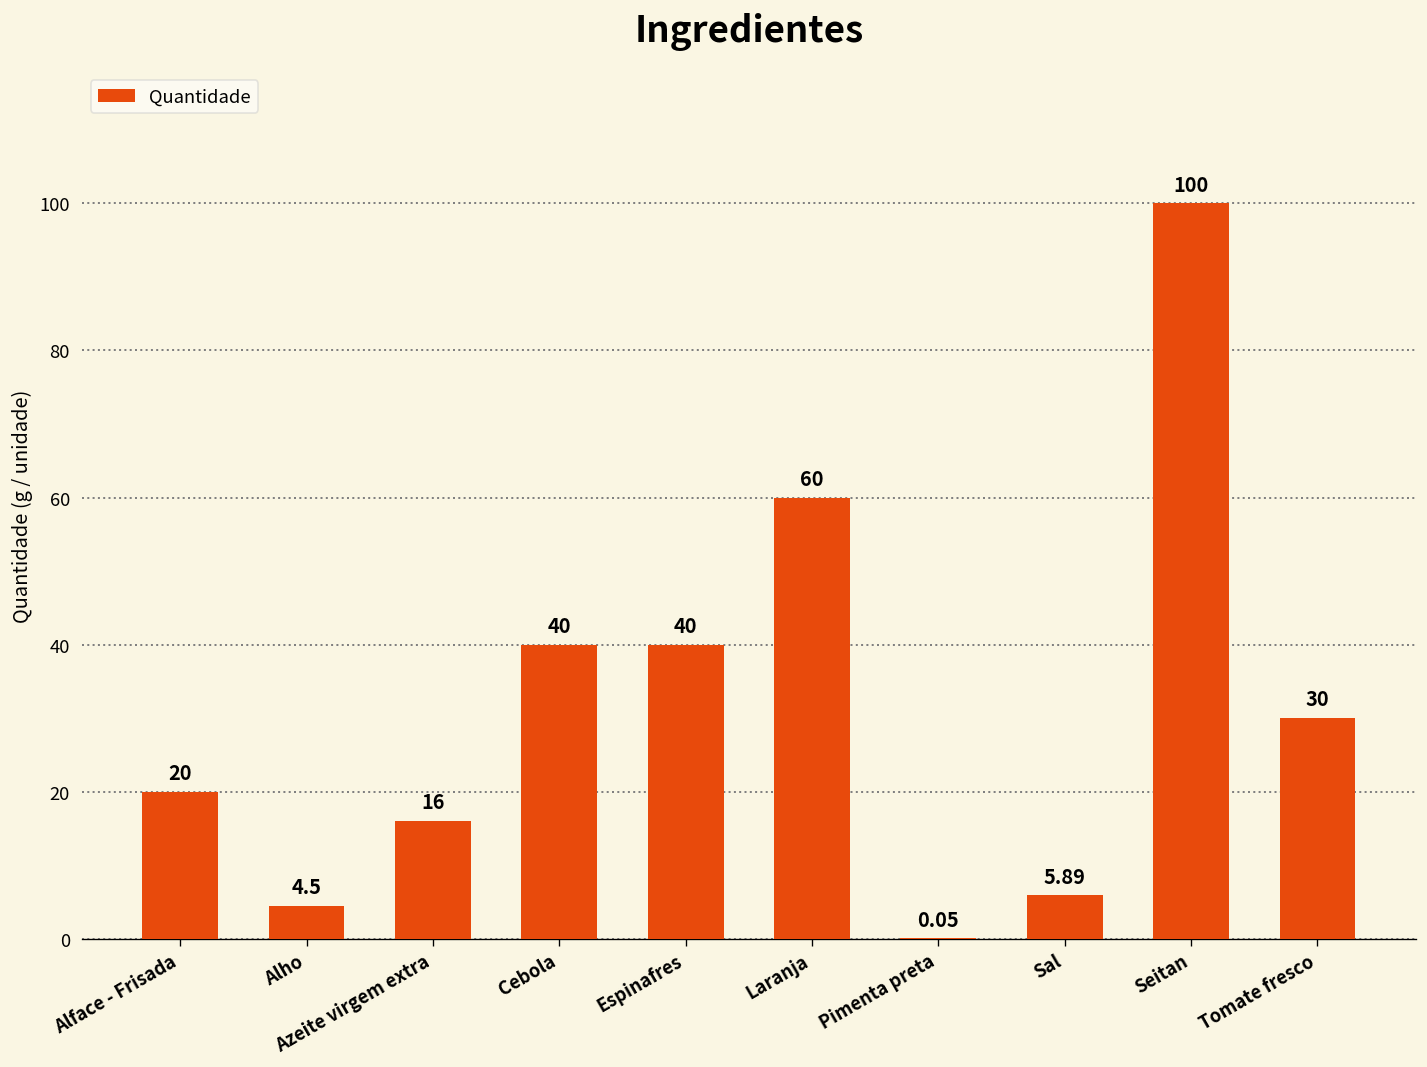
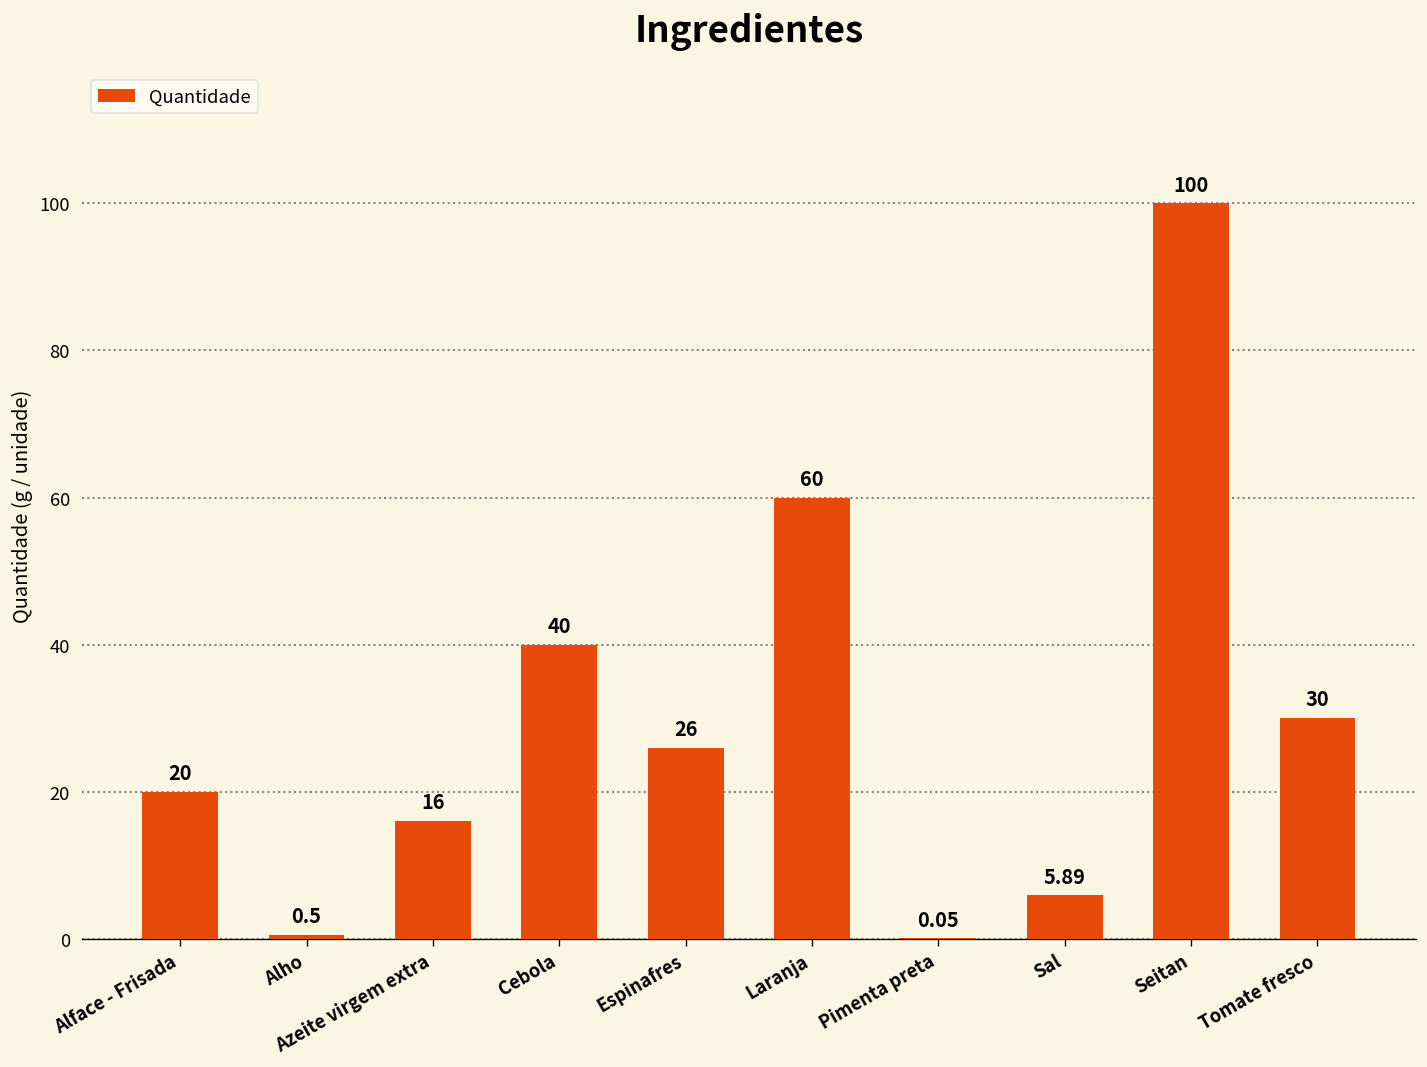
Alho: 4.5 -> 0.5
Espinafres: 40 -> 26
